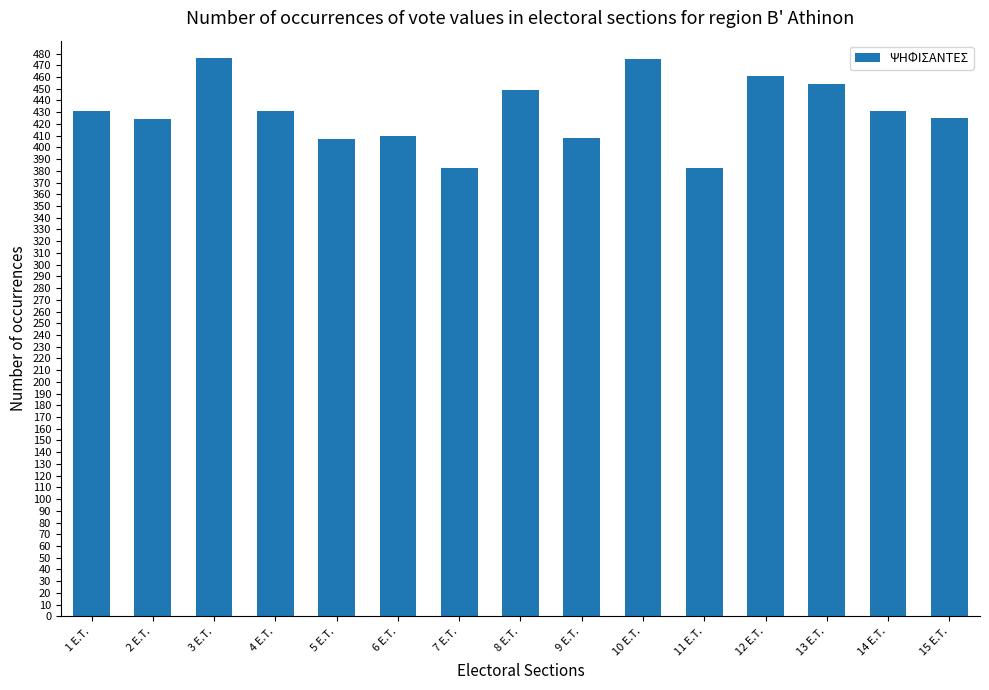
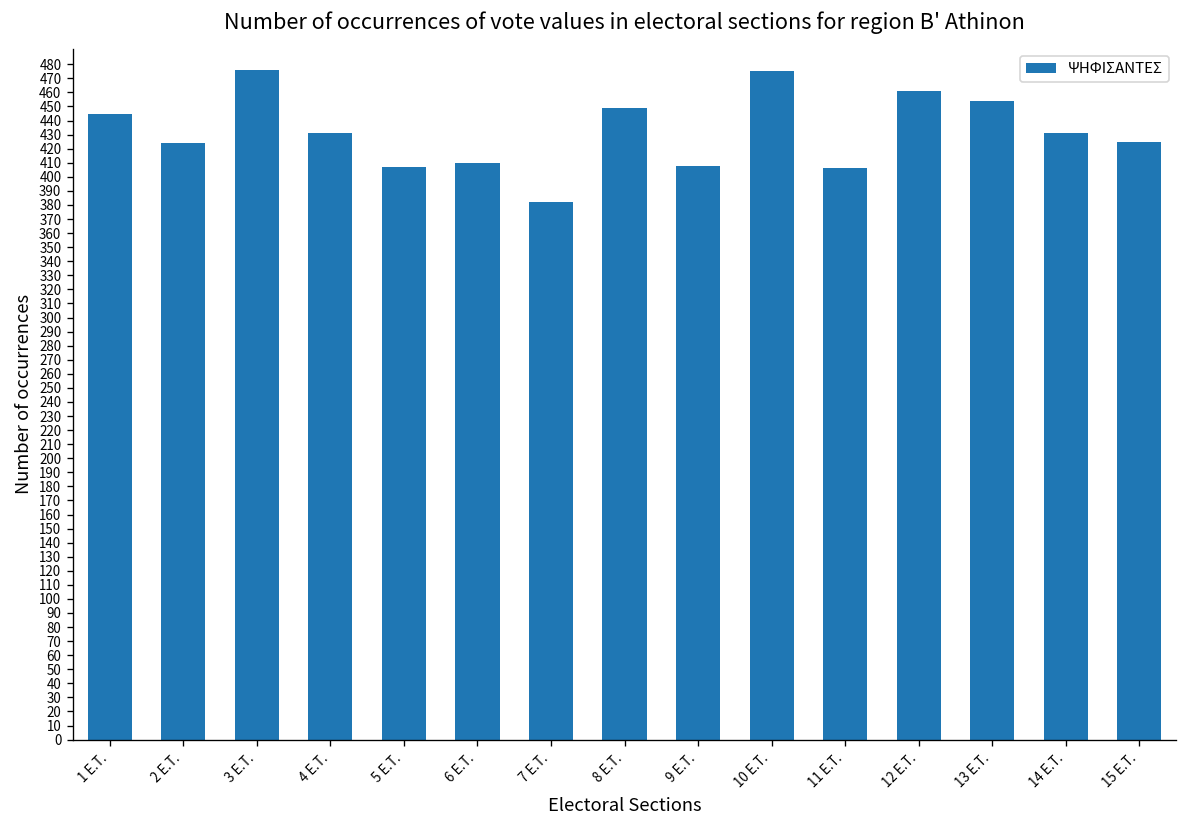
1 Ε.Τ.: 431 -> 445
11 Ε.Τ.: 382 -> 406
